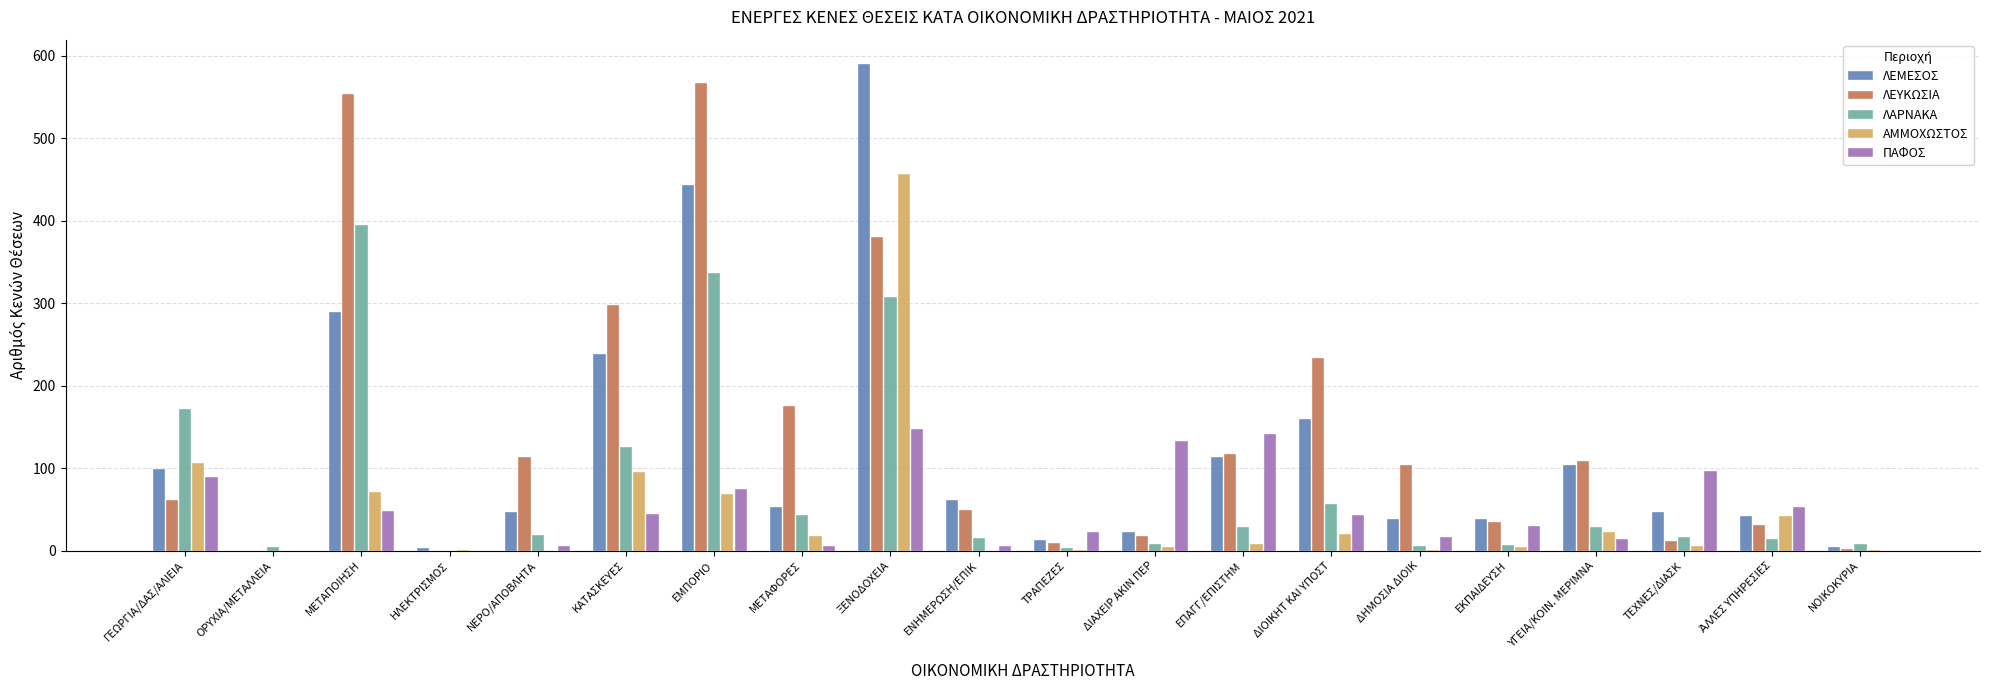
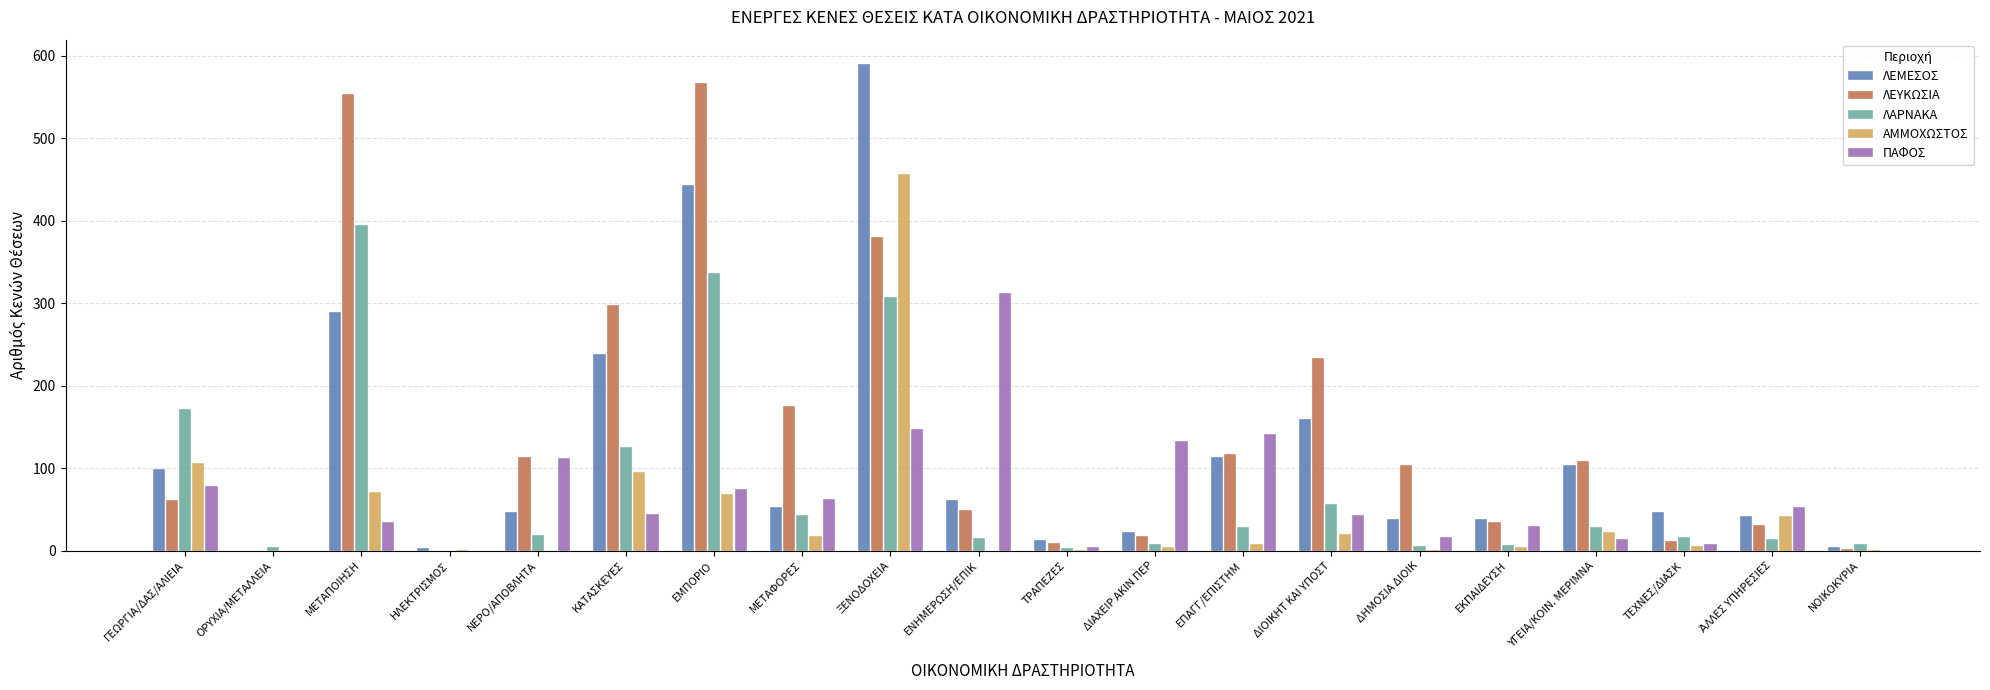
ΠΑΦΟΣ, ΓΕΩΡΓΙΑ/ΔΑΣ/ΑΛΙΕΙΑ: 90 -> 80
ΠΑΦΟΣ, ΜΕΤΑΠΟΙΗΣΗ: 50 -> 40
ΠΑΦΟΣ, ΝΕΡΟ/ΑΠΟΒΛΗΤΑ: 10 -> 110
ΠΑΦΟΣ, ΜΕΤΑΦΟΡΕΣ: 10 -> 60
ΠΑΦΟΣ, ΕΝΗΜΕΡΩΣΗ/ΕΠΙΚ: 10 -> 310
ΠΑΦΟΣ, ΤΡΑΠΕΖΕΣ: 20 -> 0
ΠΑΦΟΣ, ΤΕΧΝΕΣ/ΔΙΑΣΚ: 100 -> 10
